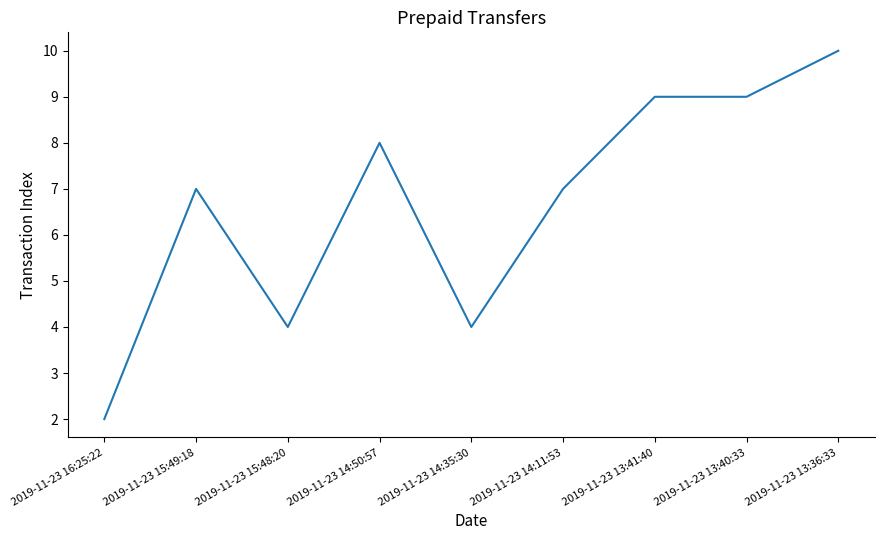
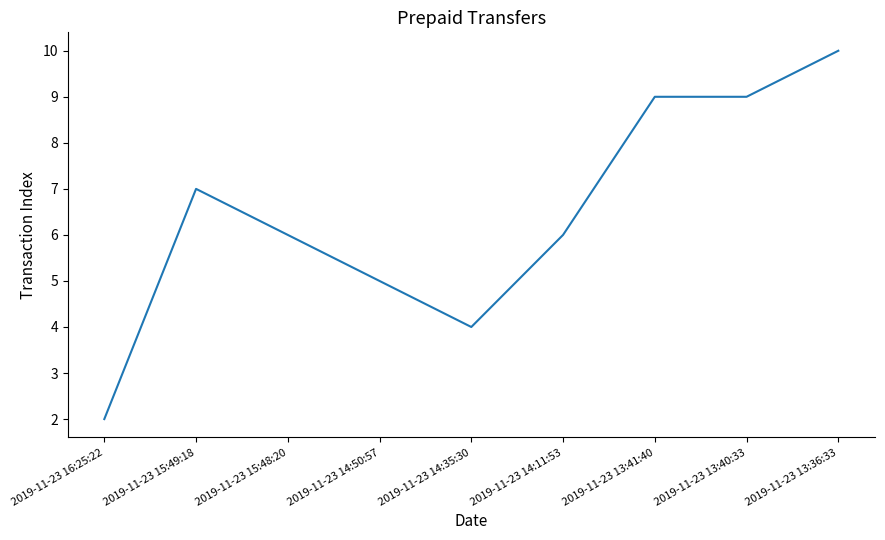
2019-11-23 15:48:20: 4 -> 6
2019-11-23 14:50:57: 8 -> 5
2019-11-23 14:11:53: 7 -> 6
